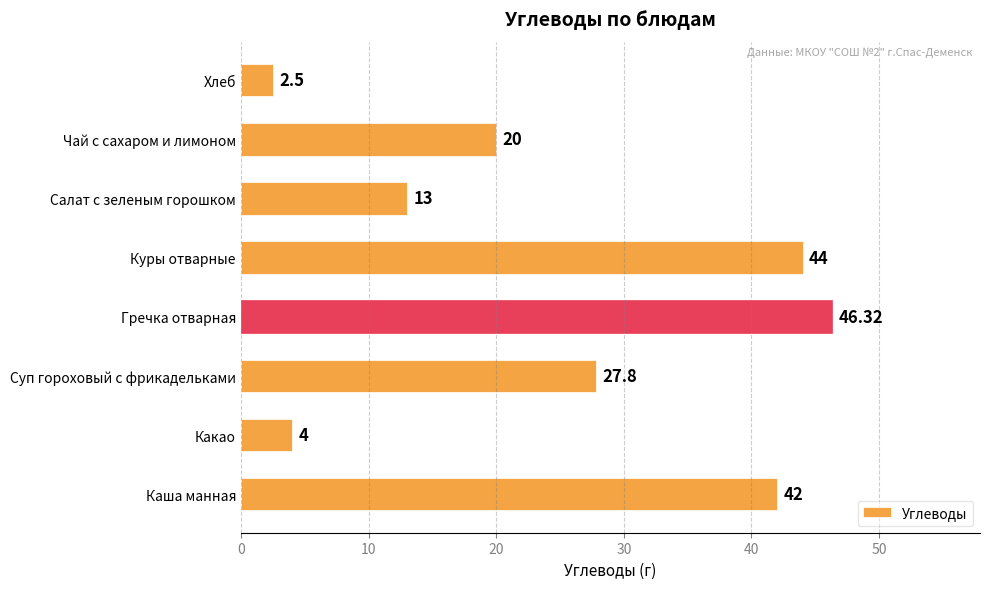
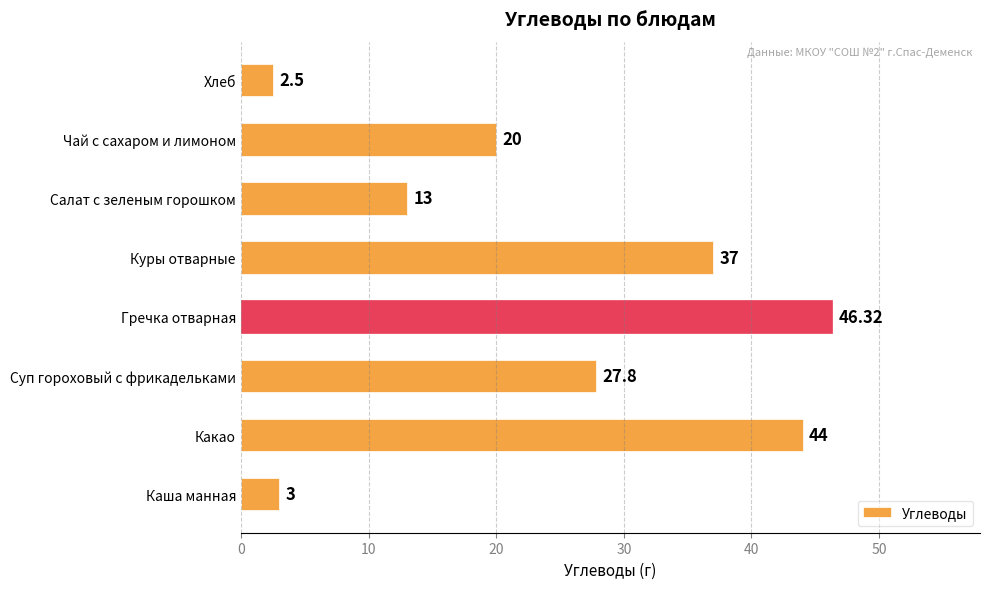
Куры отварные: 44 -> 37
Какао: 4 -> 44
Каша манная: 42 -> 3
